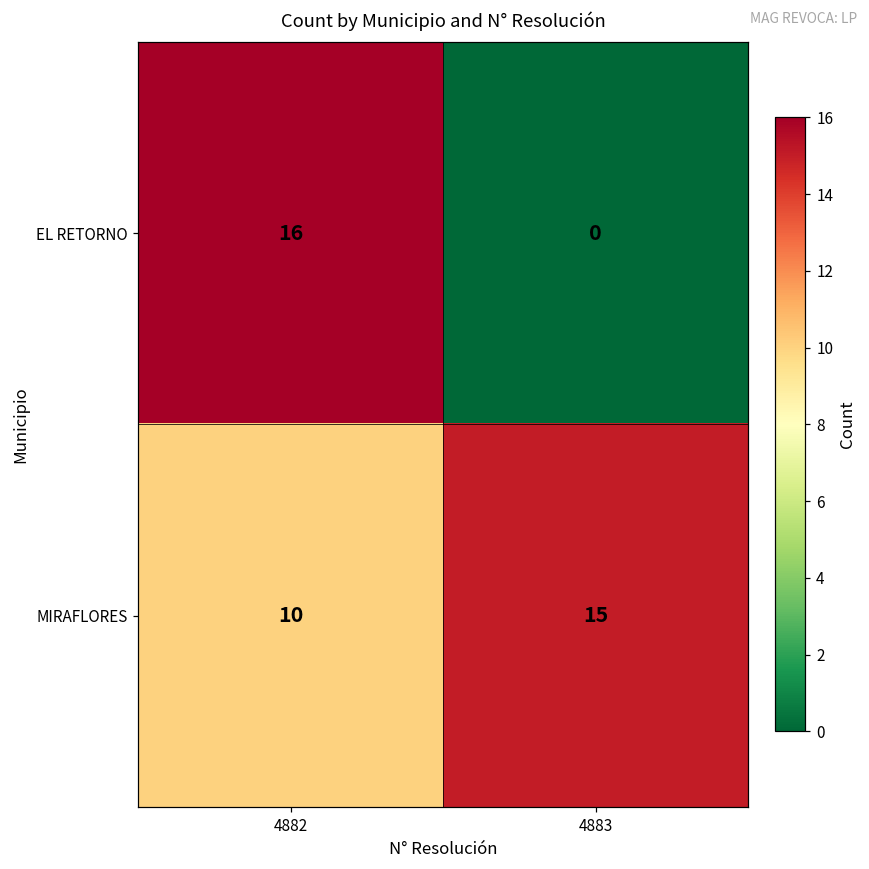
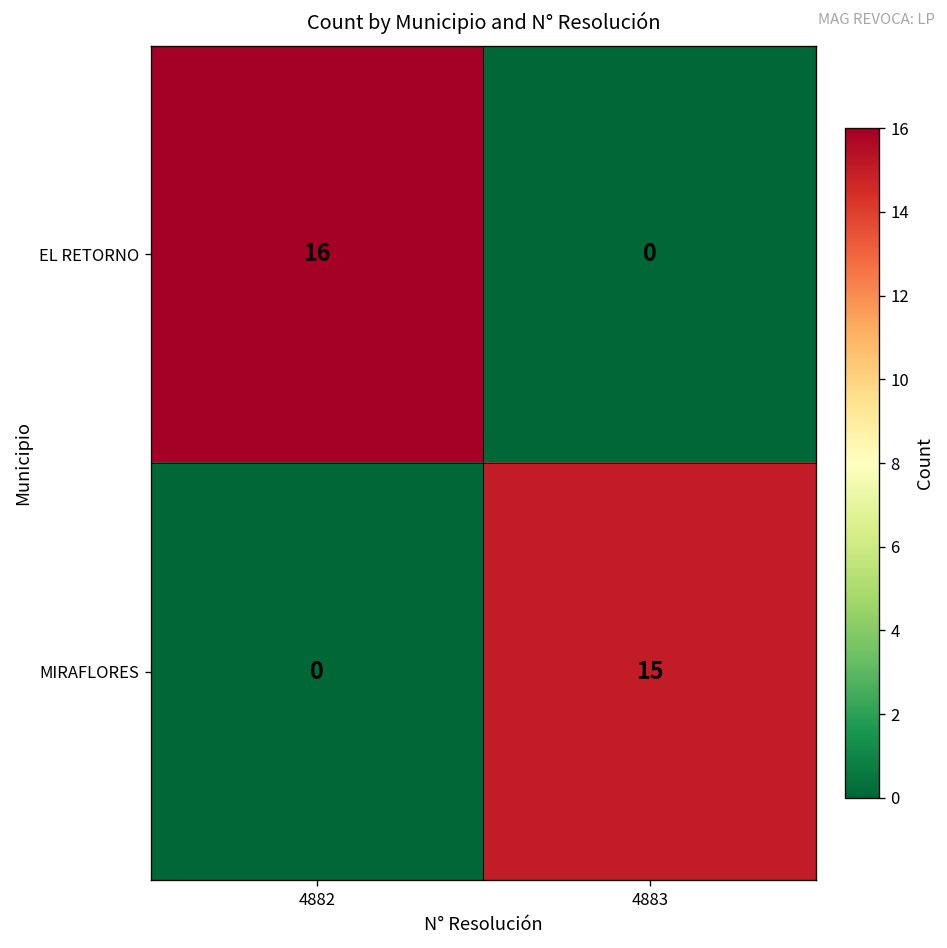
MIRAFLORES, 4882: 10 -> 0
